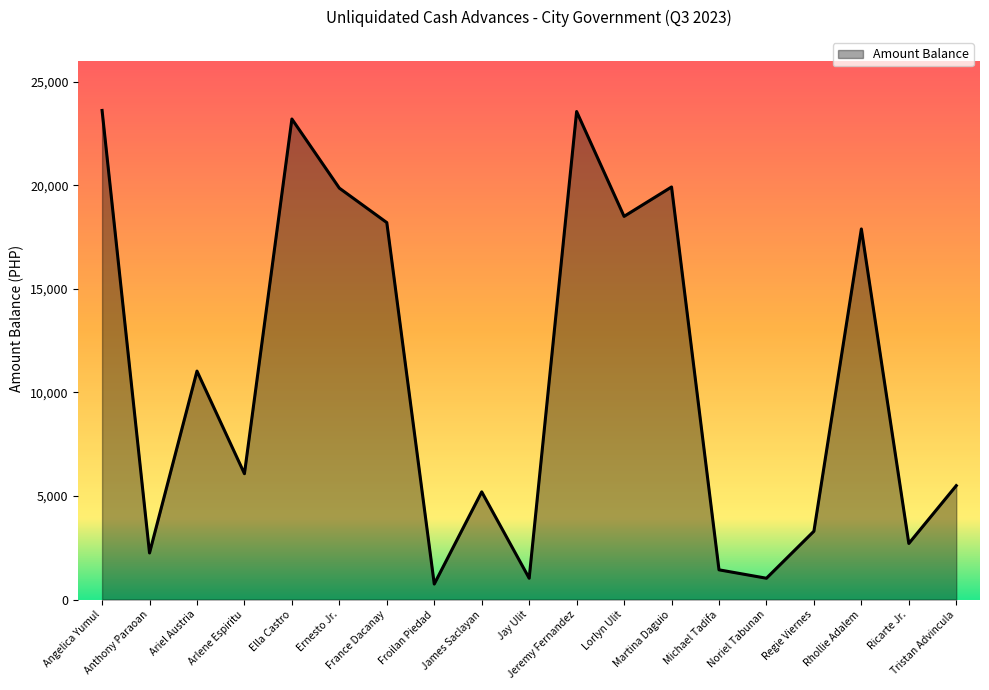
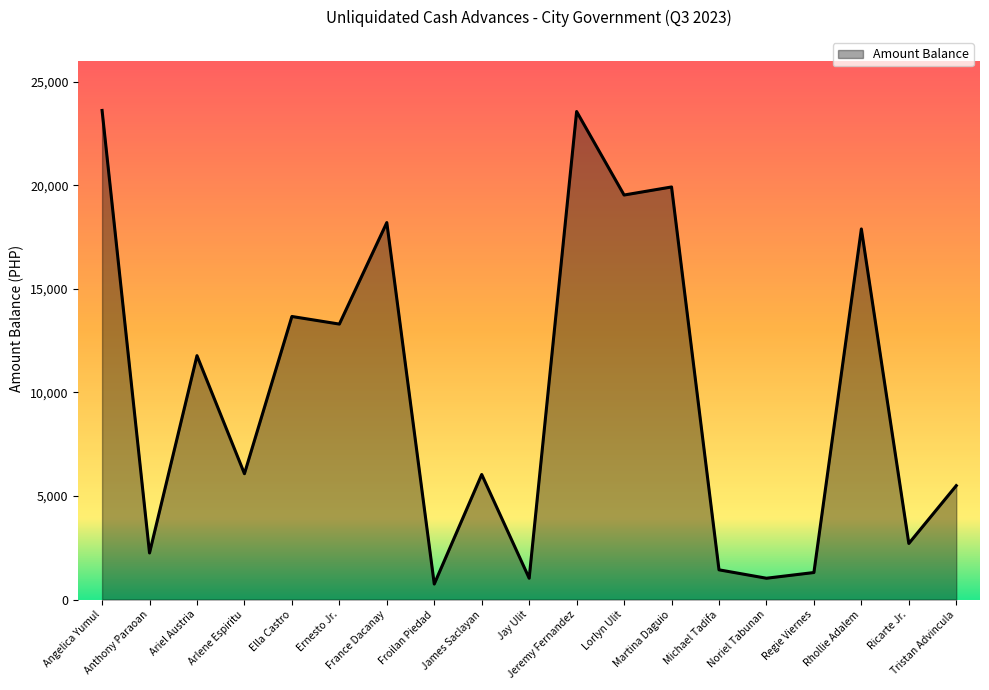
Ariel Austria: 11,000 -> 11,800
Ella Castro: 23,200 -> 13,700
Ernesto Jr.: 19,900 -> 13,300
James Saclayan: 5,200 -> 6,000
Lorlyn Ulit: 18,500 -> 19,500
Regie Viernes: 3,300 -> 1,300
